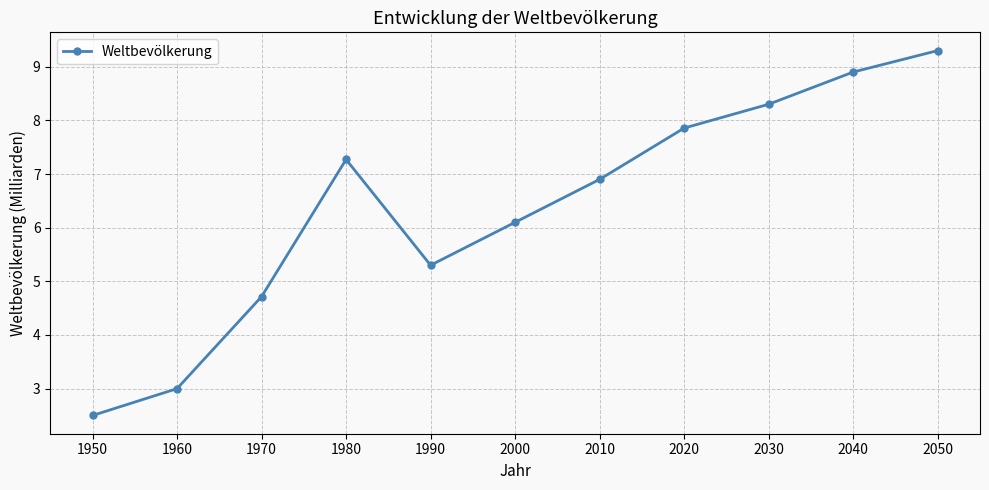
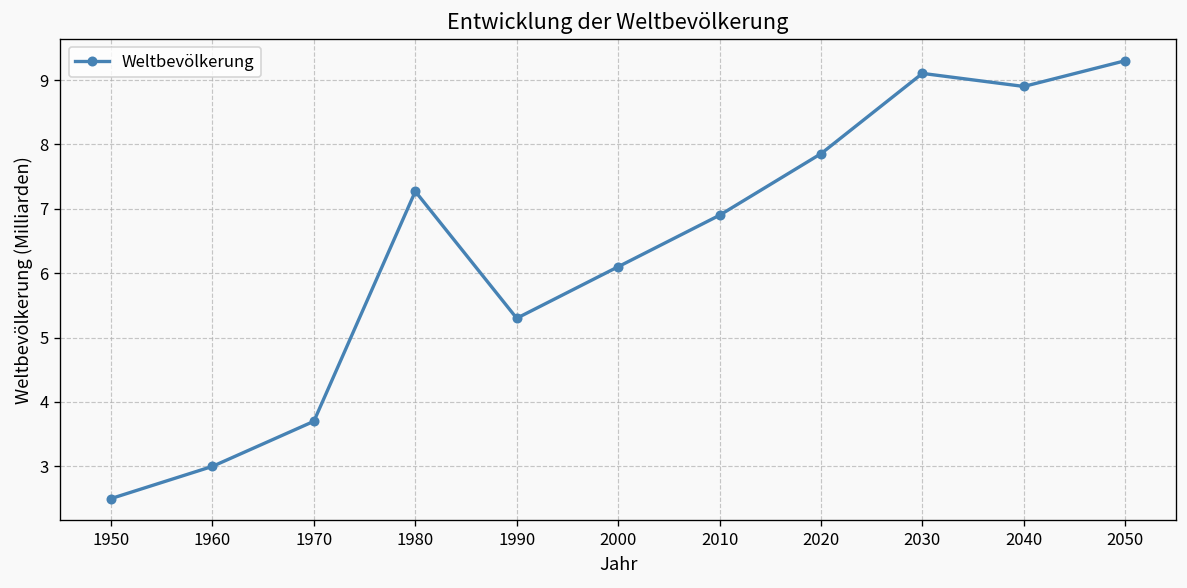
1970: 4.7 -> 3.7
2030: 8.3 -> 9.1
